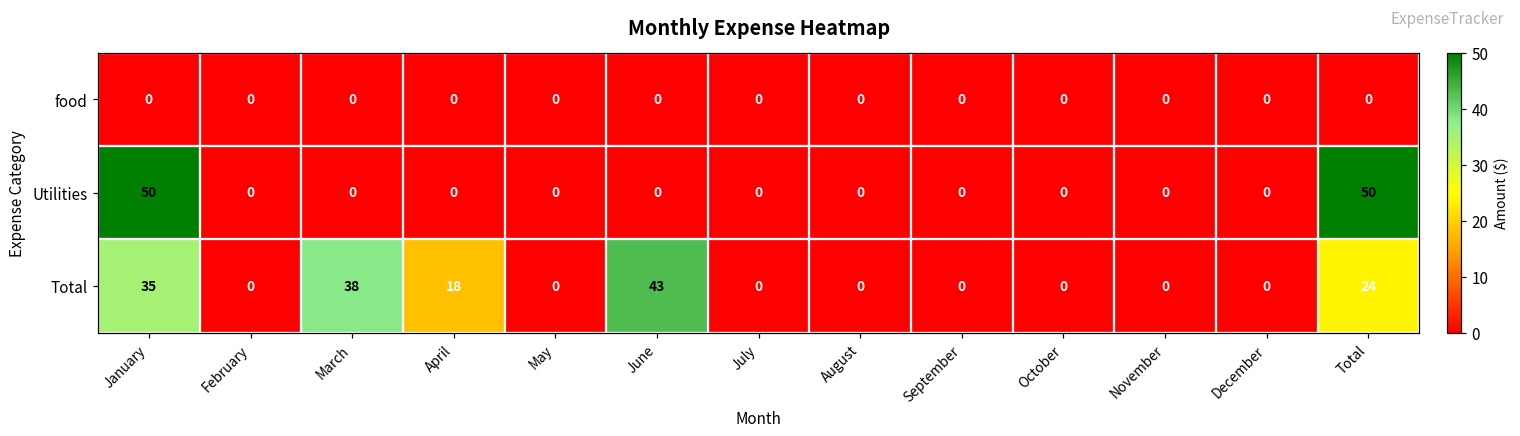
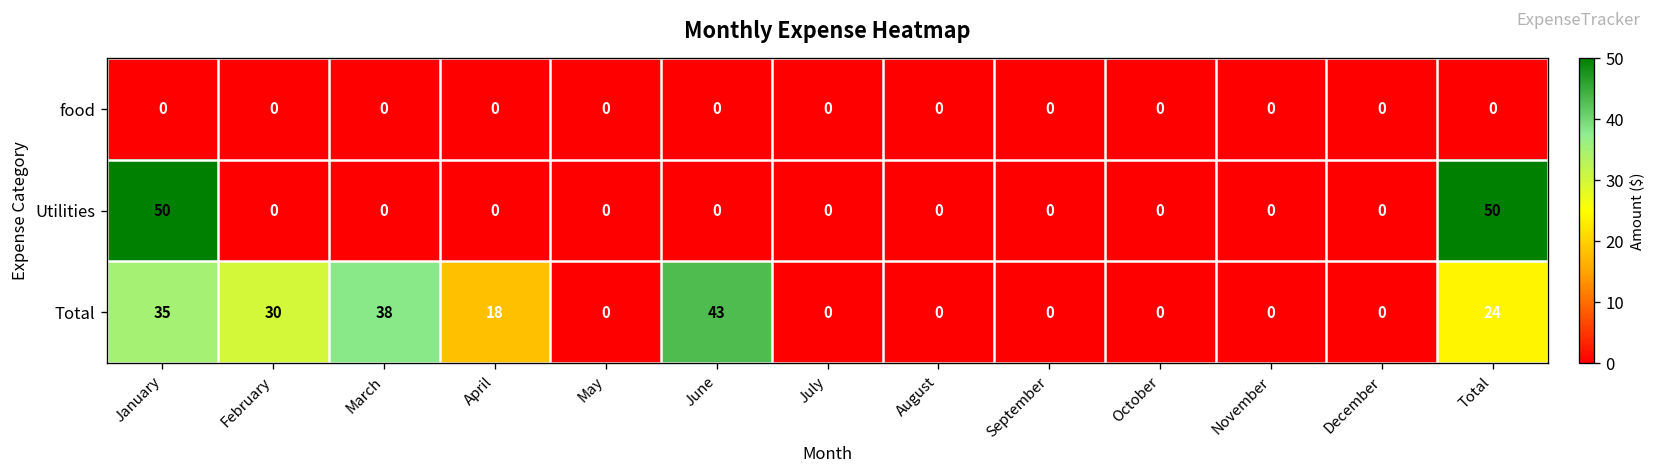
Total, February: 0 -> 30
